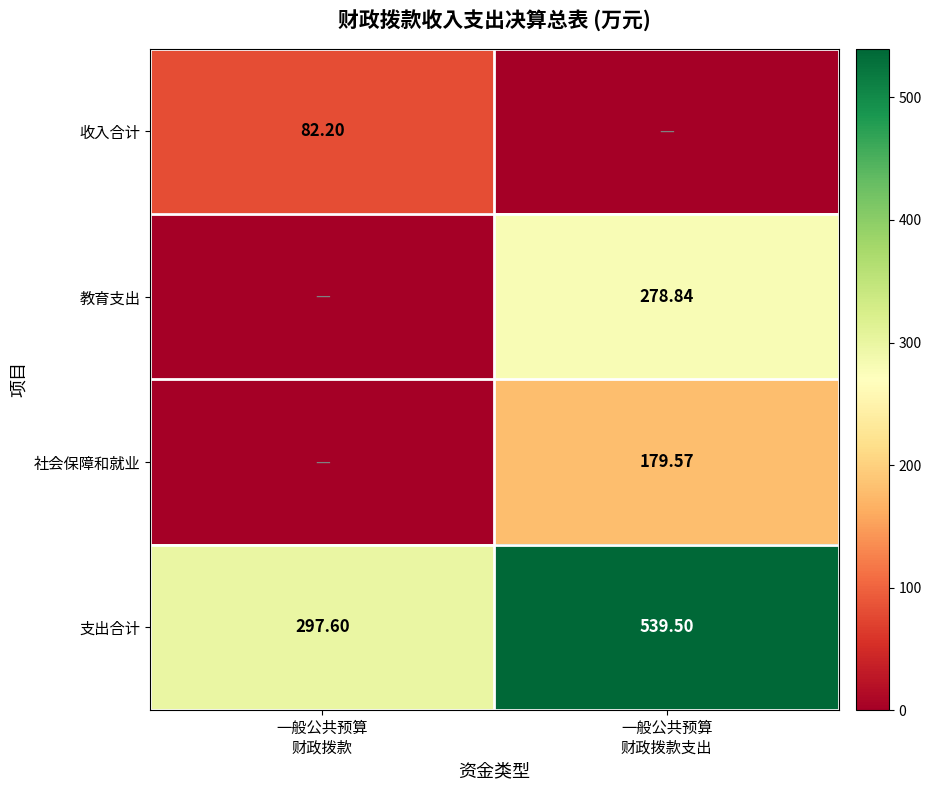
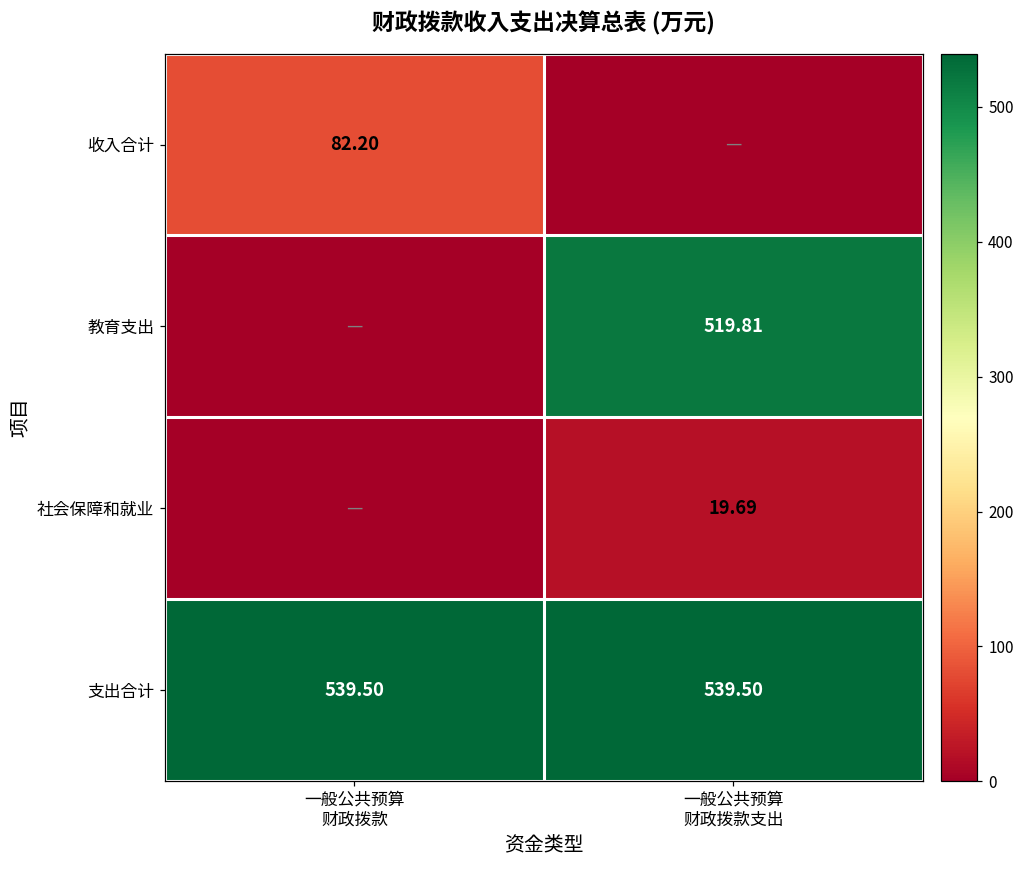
教育支出, 一般公共预算 财政拨款支出: 278.84 -> 519.81
社会保障和就业, 一般公共预算 财政拨款支出: 179.57 -> 19.69
支出合计, 一般公共预算 财政拨款: 297.60 -> 539.50
